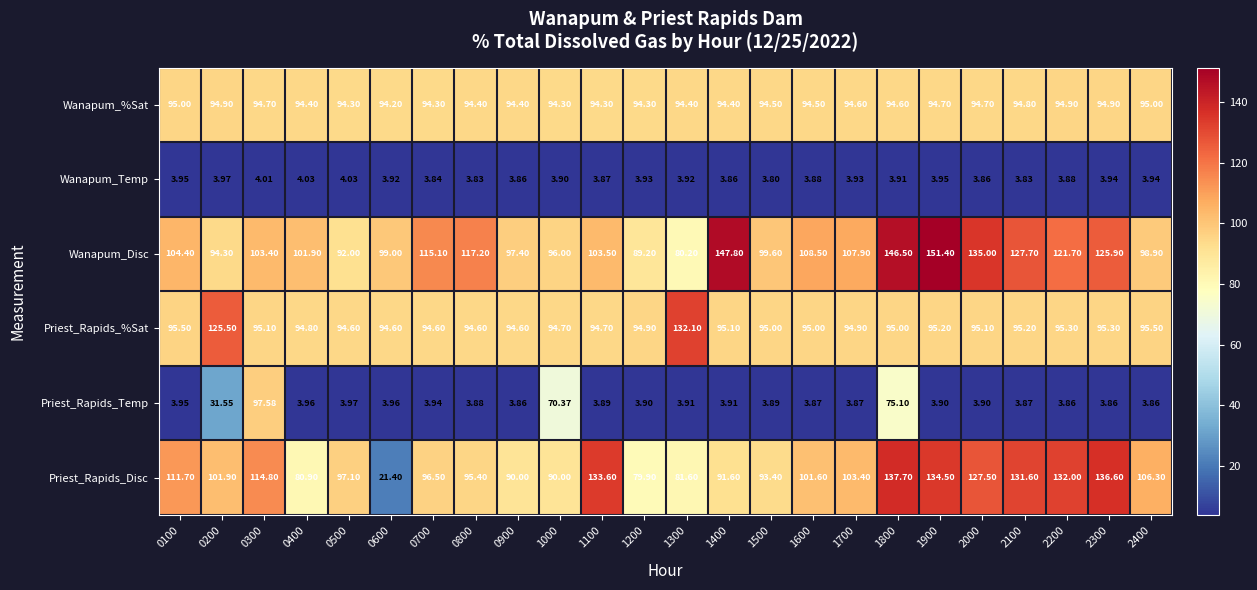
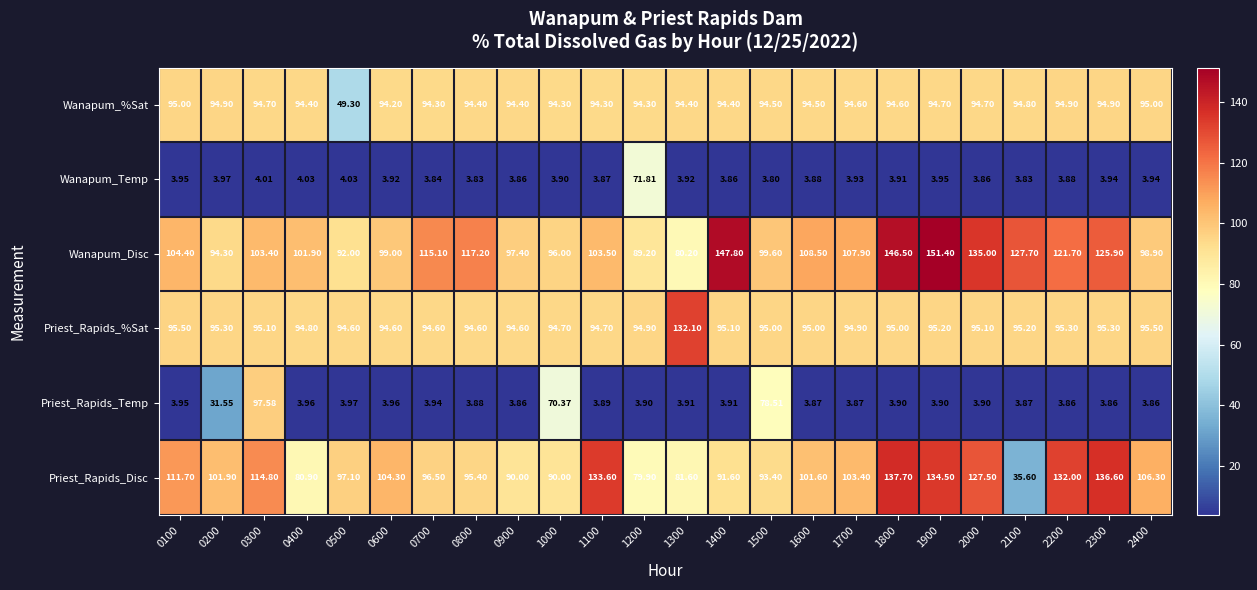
Wanapum_%Sat, 0500: 94.30 -> 49.30
Wanapum_Temp, 1200: 3.93 -> 71.81
Priest_Rapids_%Sat, 0200: 125.50 -> 95.30
Priest_Rapids_Temp, 1500: 3.89 -> 78.51
Priest_Rapids_Temp, 1800: 75.10 -> 3.90
Priest_Rapids_Disc, 0600: 21.40 -> 104.30
Priest_Rapids_Disc, 2100: 131.60 -> 35.60
